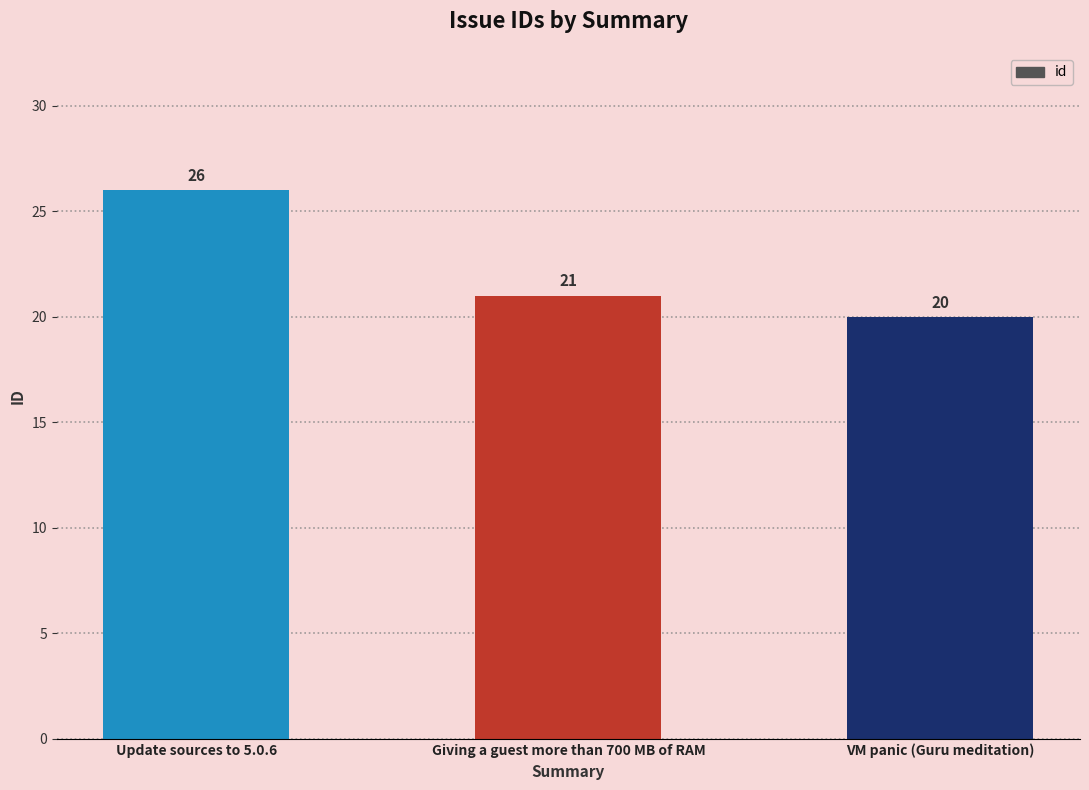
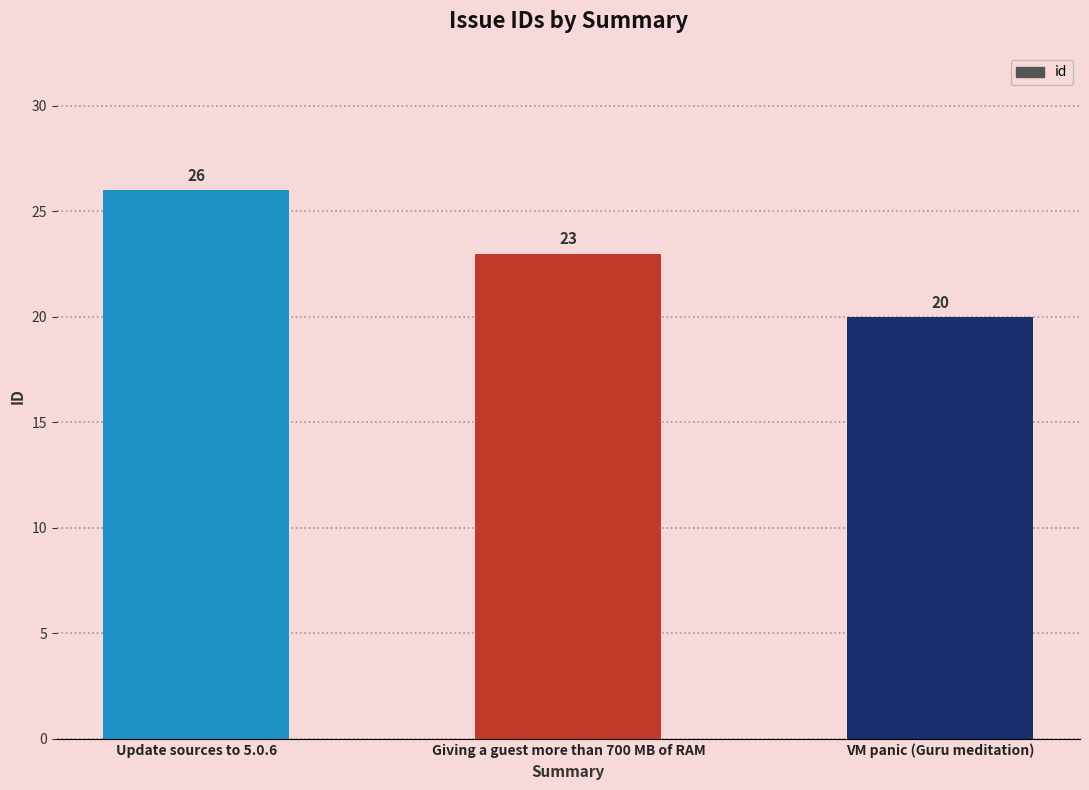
Giving a guest more than 700 MB of RAM: 21 -> 23
